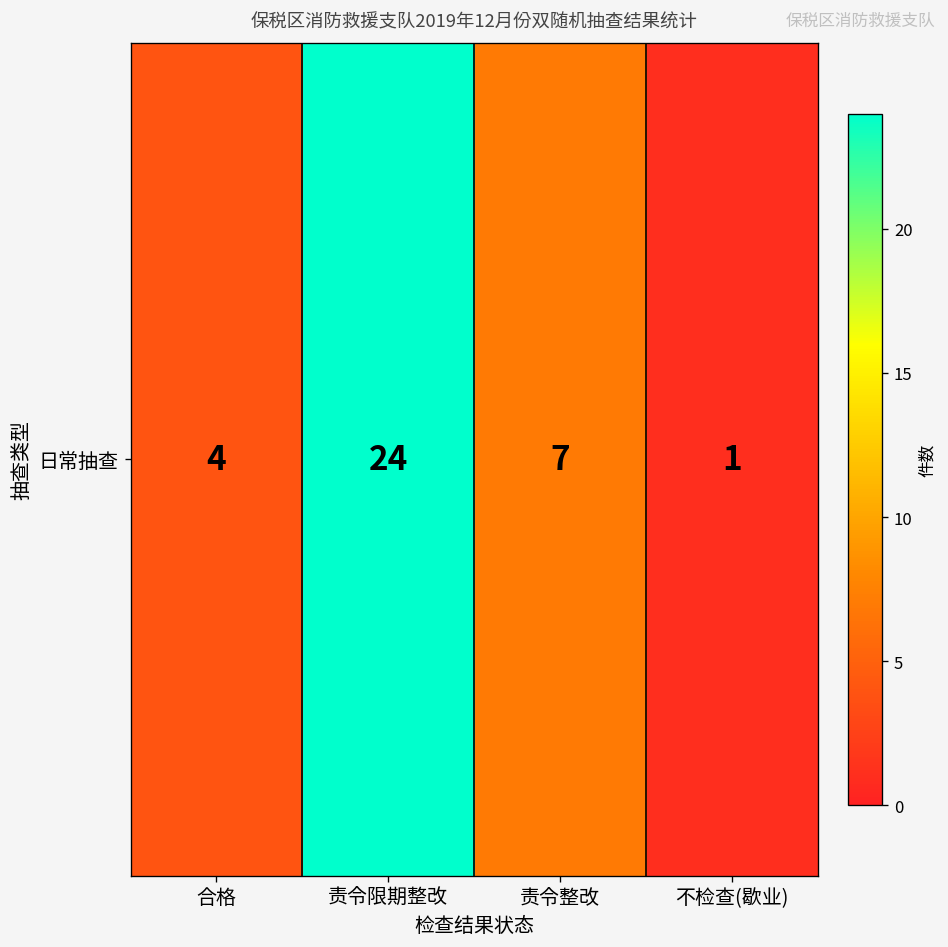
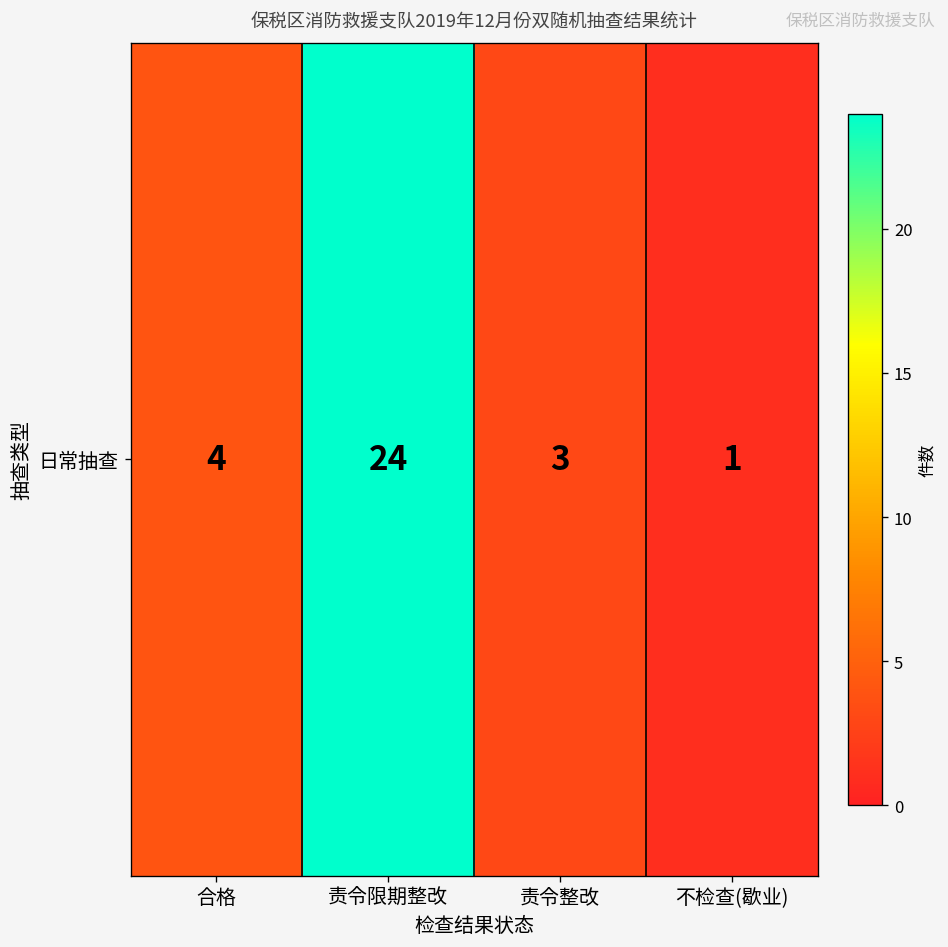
日常抽查, 责令整改: 7 -> 3
